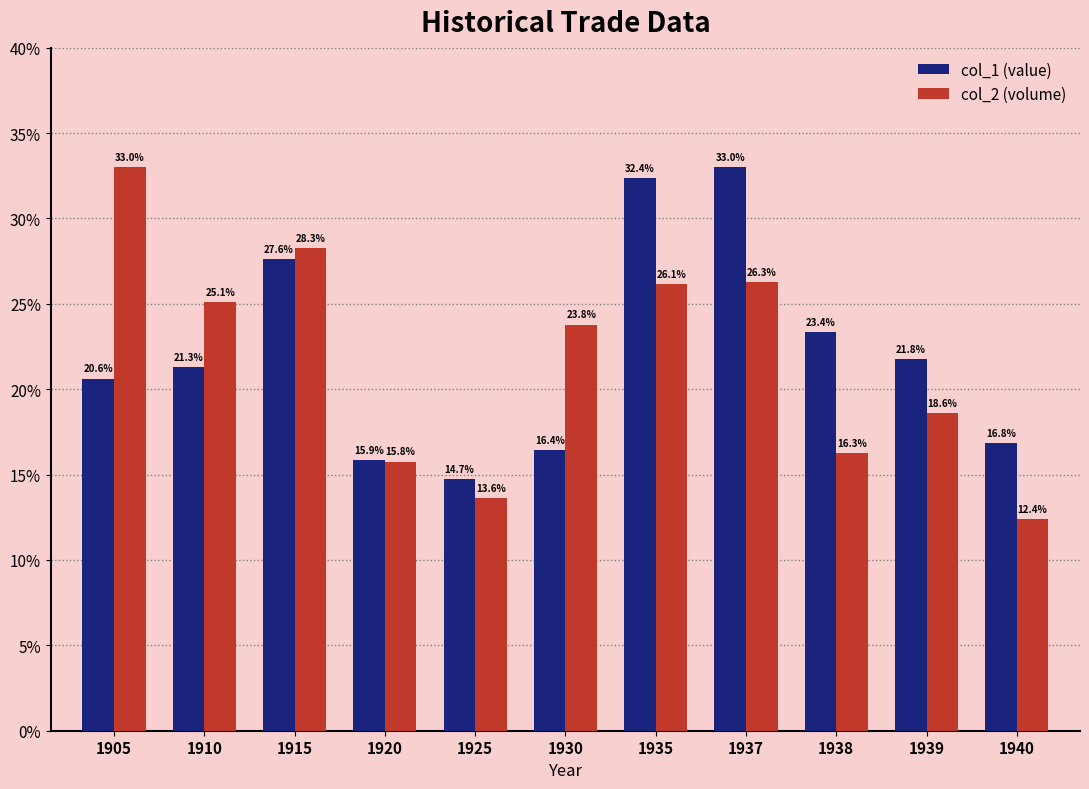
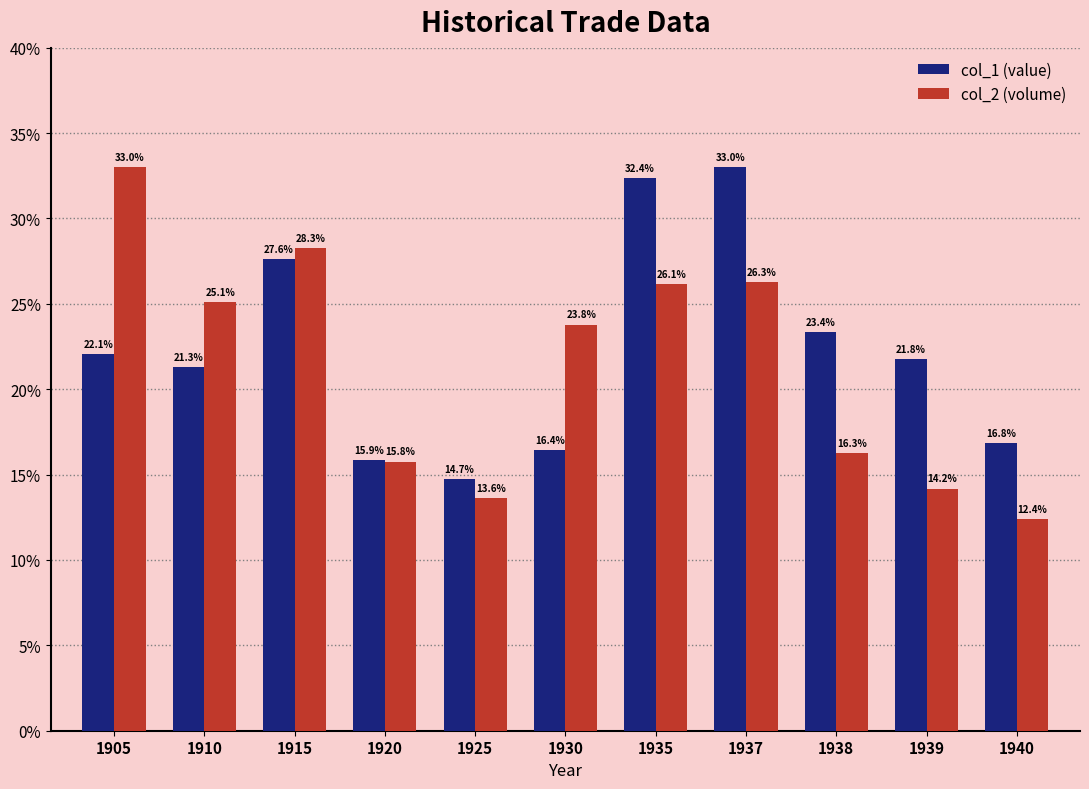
col_1 (value), 1905: 20.6% -> 22.1%
col_2 (volume), 1939: 18.6% -> 14.2%
